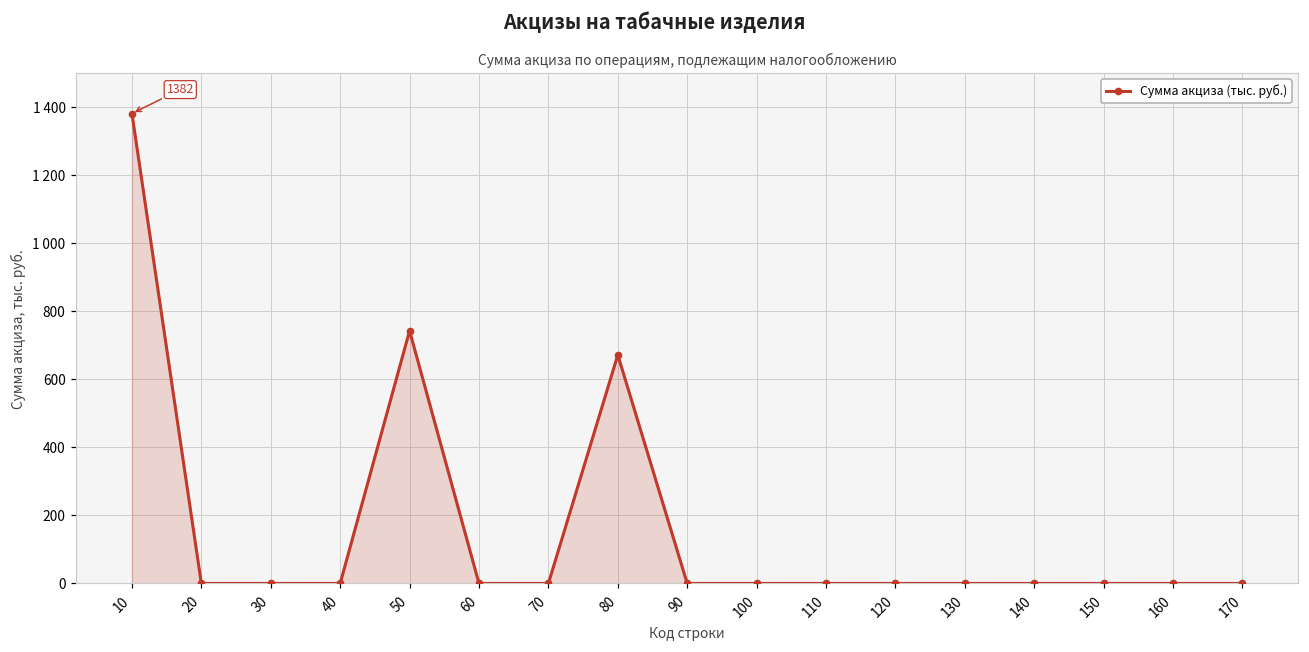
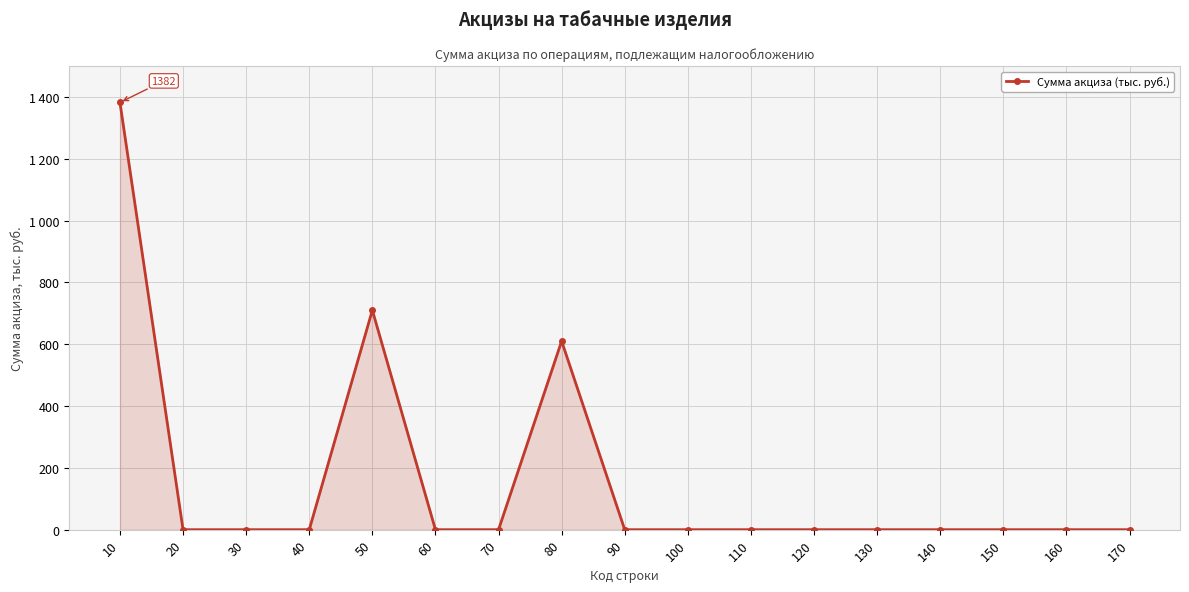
50: 740 -> 710
80: 670 -> 610
